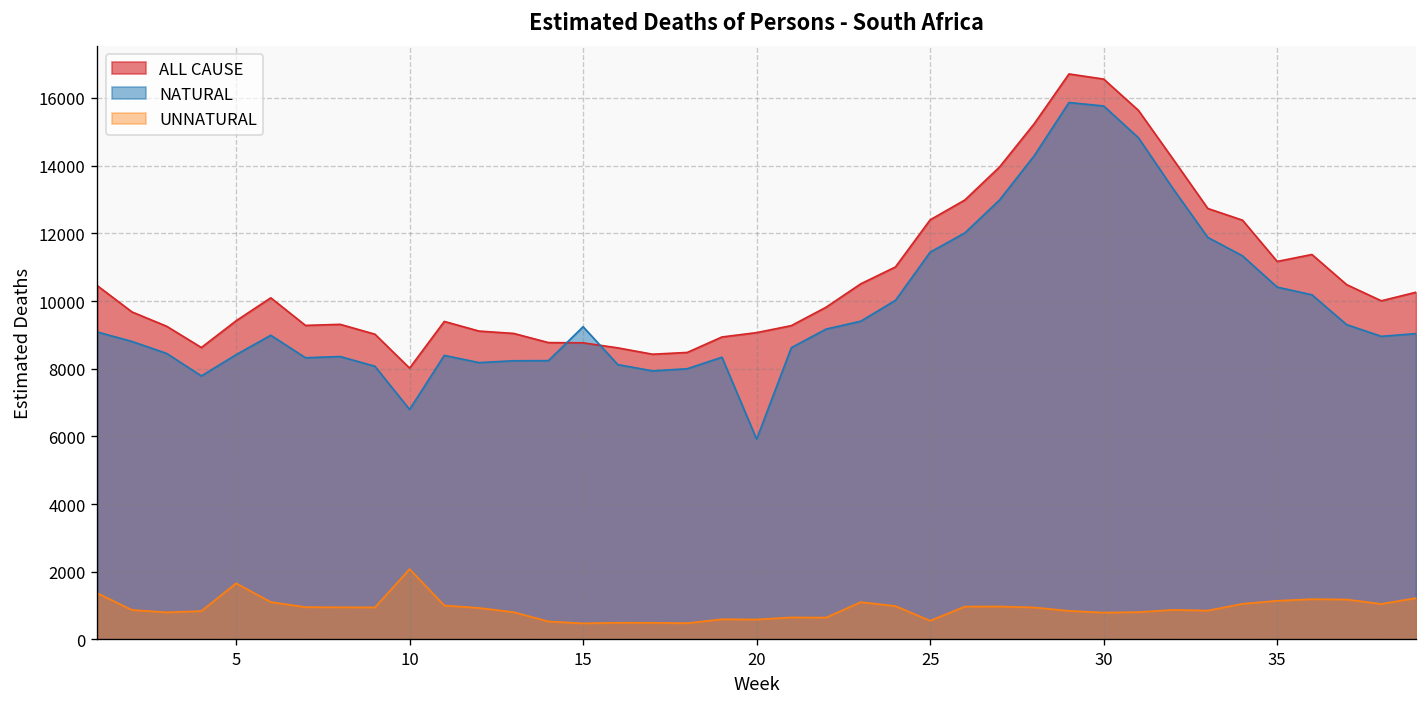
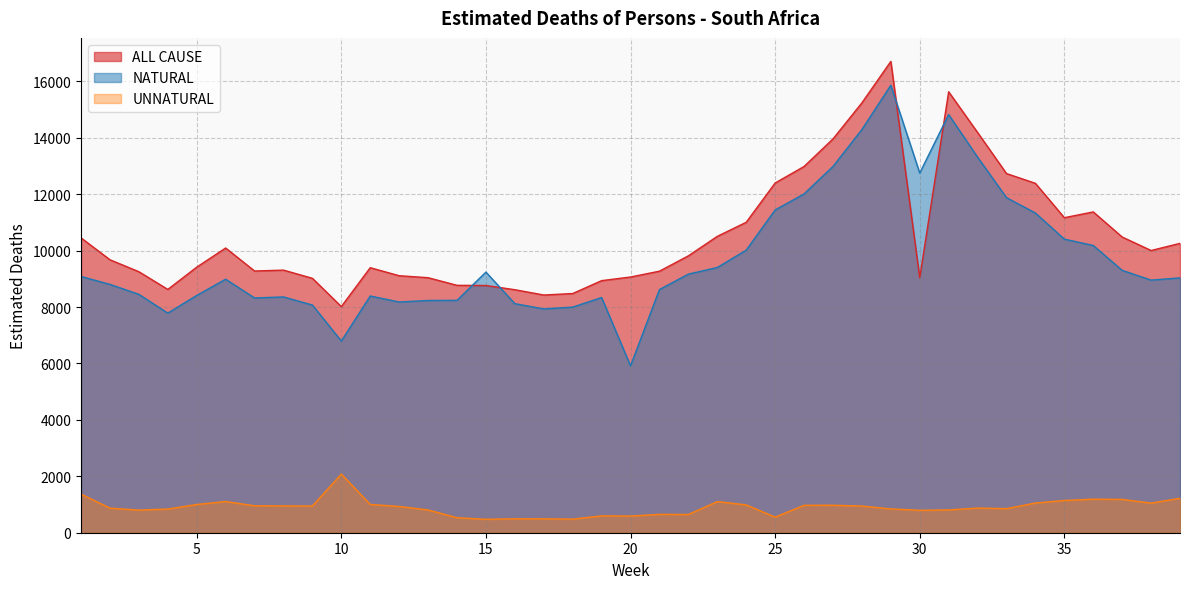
UNNATURAL, 5: 1700 -> 1000
ALL CAUSE, 30: 16600 -> 9000
NATURAL, 30: 15800 -> 12800
